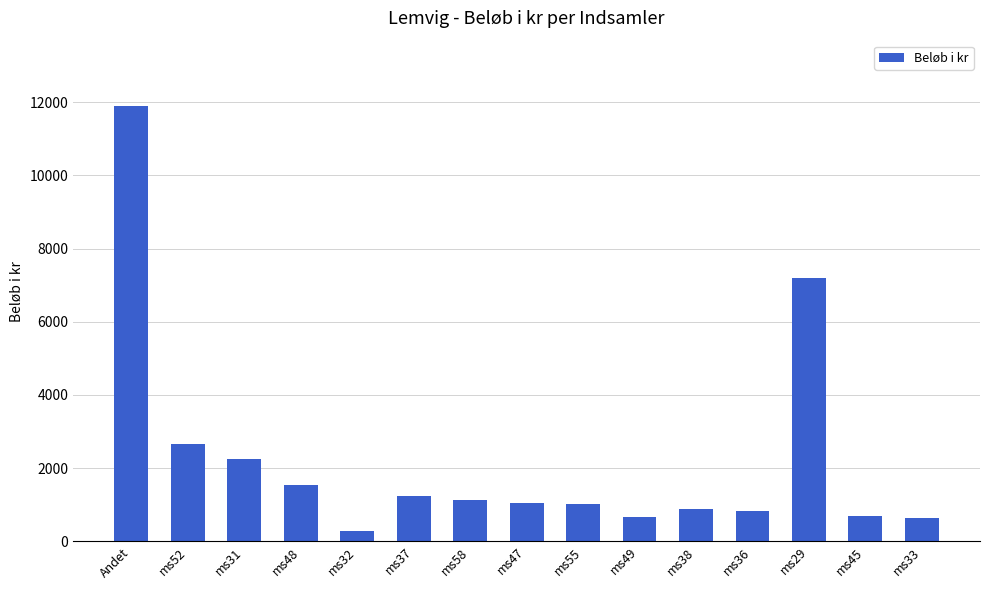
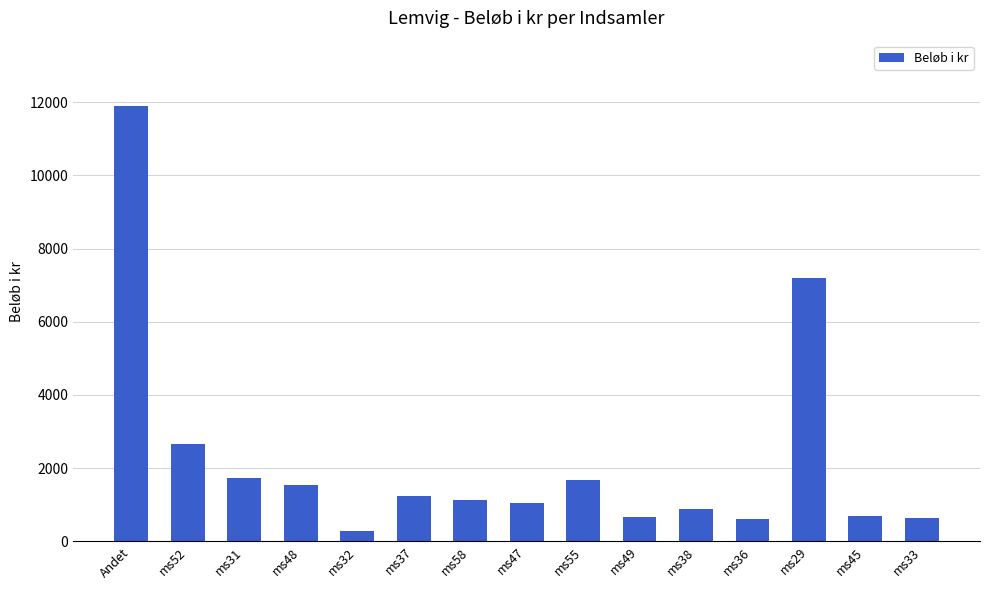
ms31: 2300 -> 1700
ms55: 1000 -> 1700
ms36: 800 -> 600
